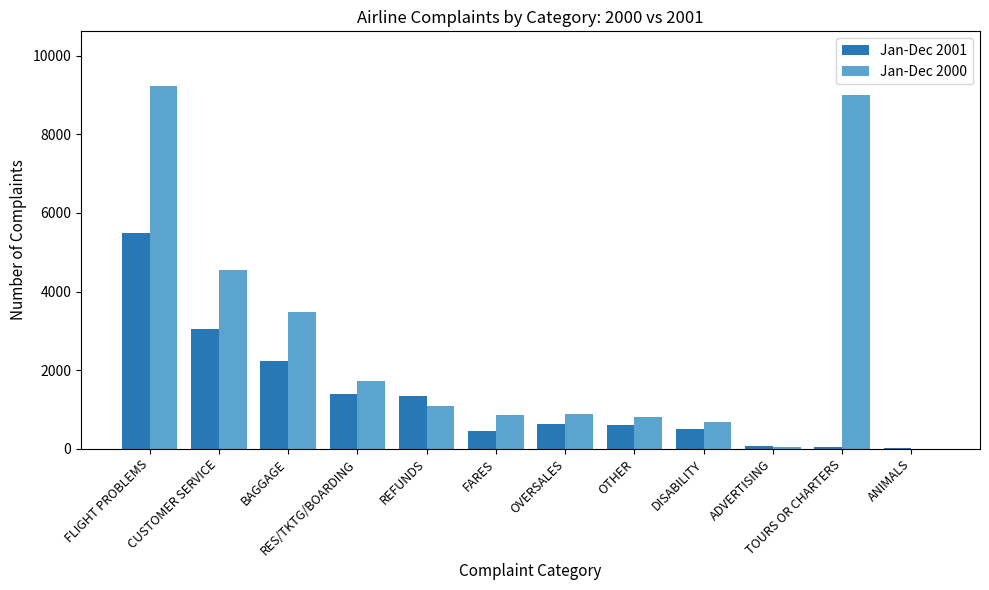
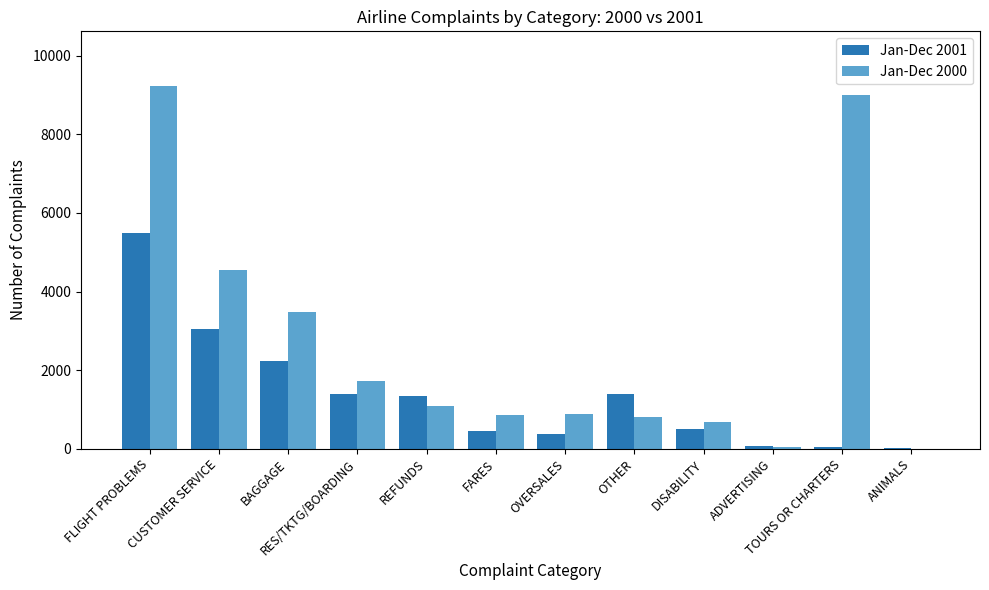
Jan-Dec 2001, OVERSALES: 600 -> 400
Jan-Dec 2001, OTHER: 600 -> 1400
